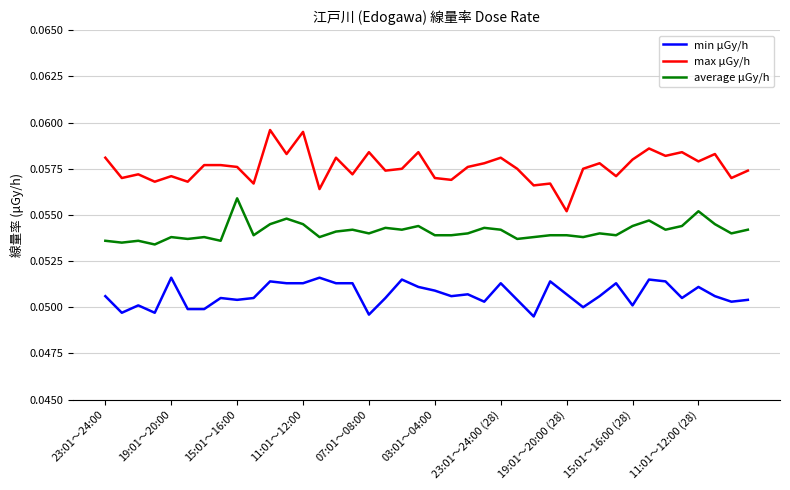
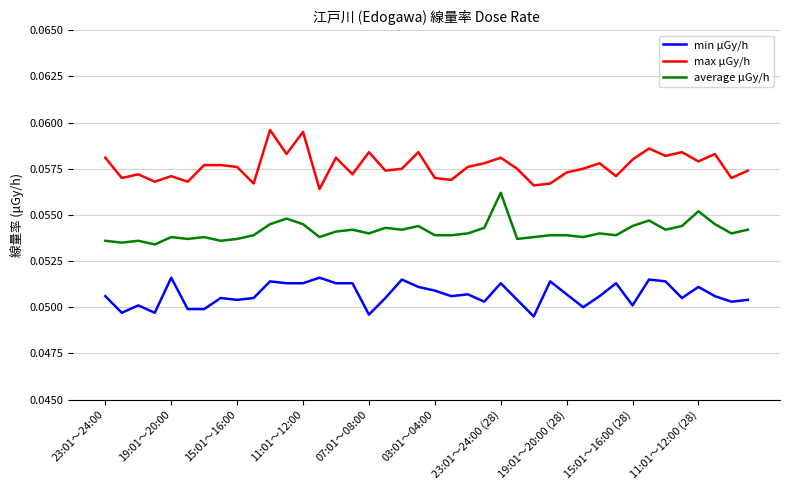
average μGy/h, 15:01～16:00: 0.0559 -> 0.0537
average μGy/h, 23:01～24:00 (28): 0.0542 -> 0.0562
max μGy/h, 19:01～20:00 (28): 0.0552 -> 0.0573
